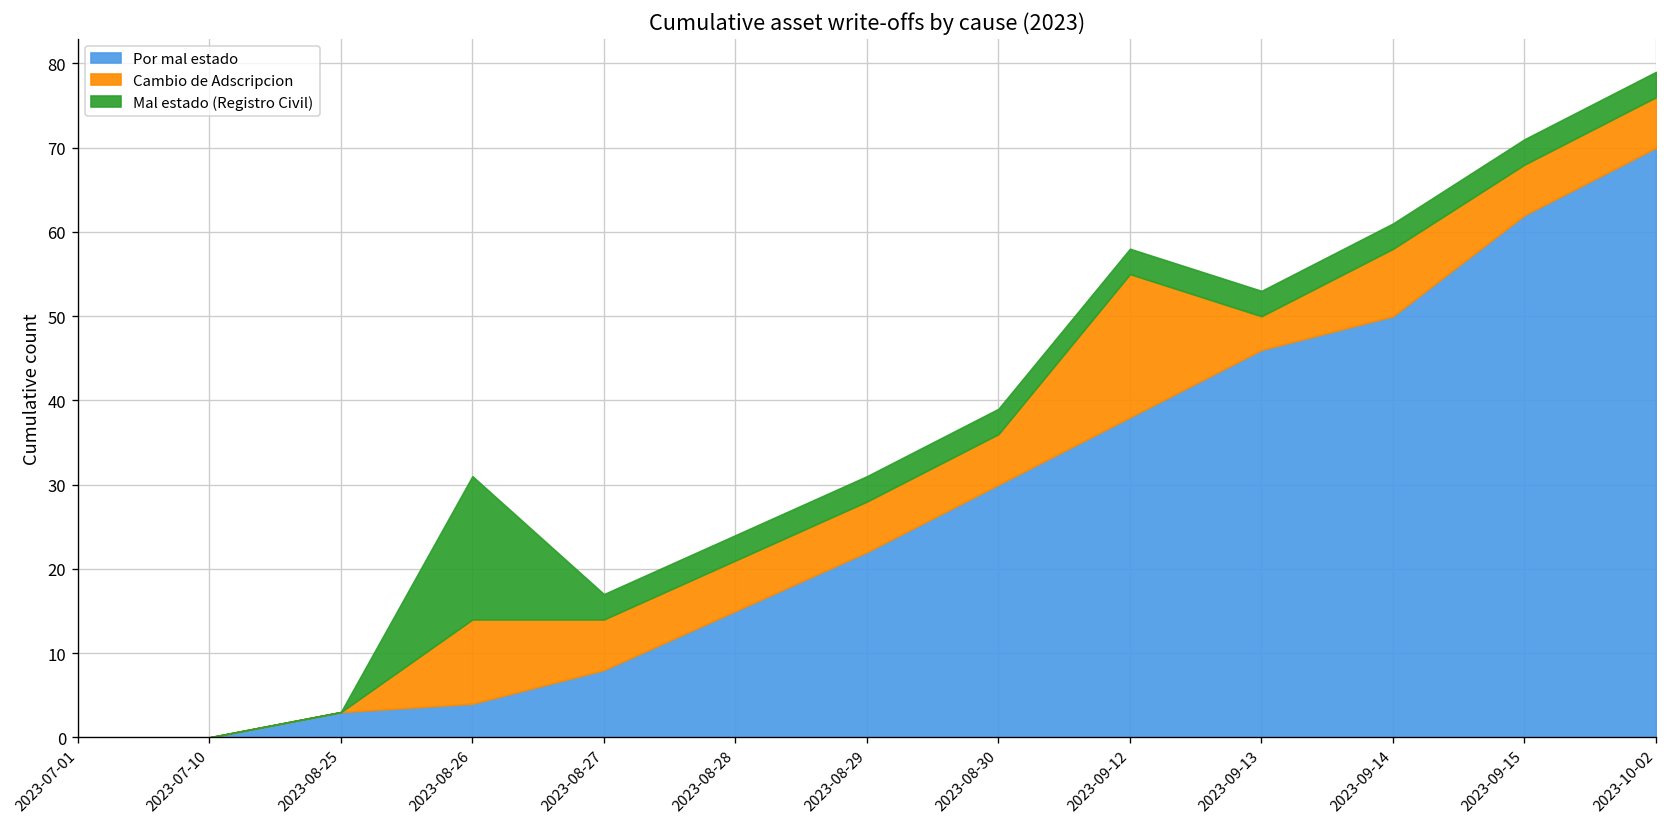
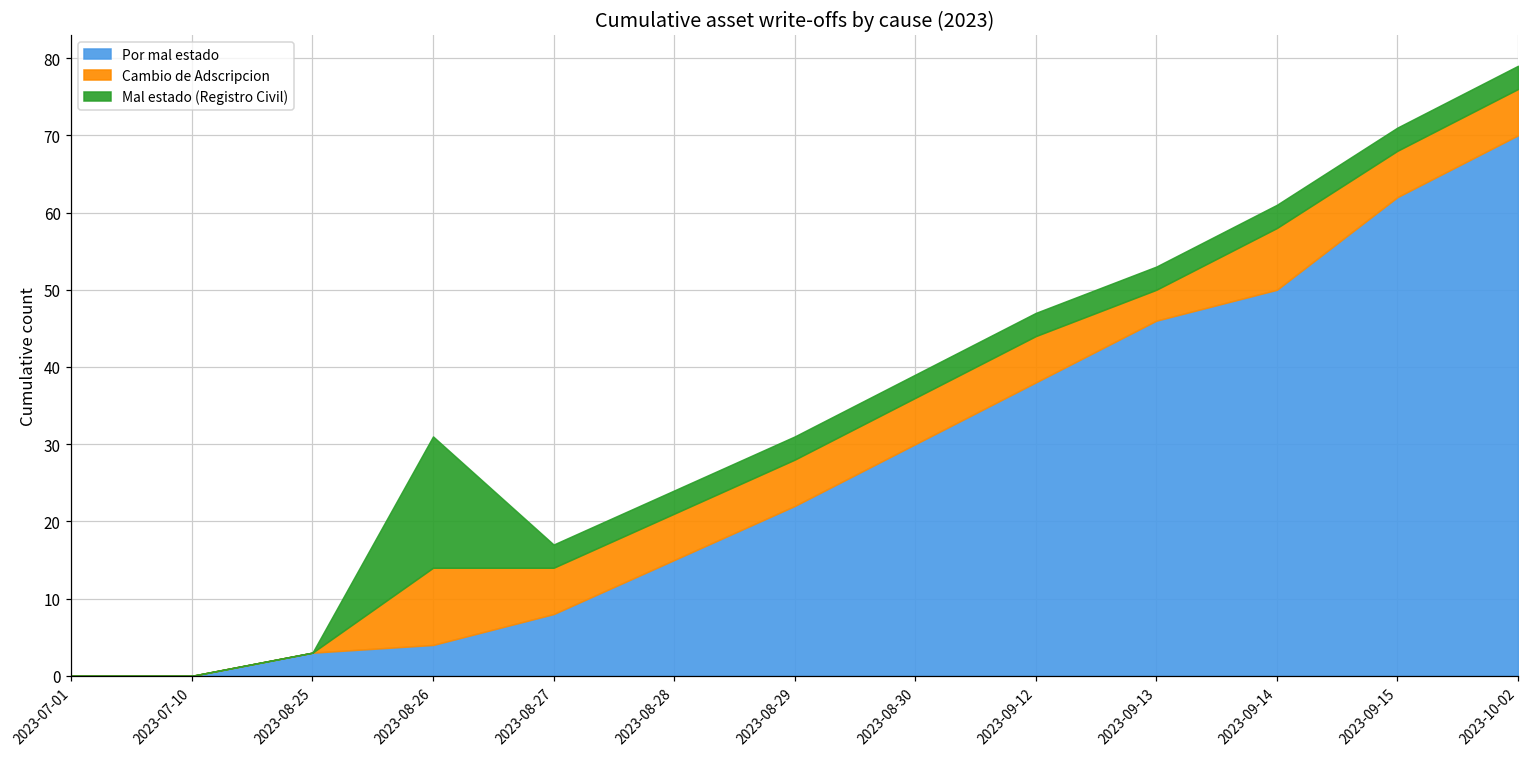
Cambio de Adscripcion, 2023-09-12: 17 -> 6
